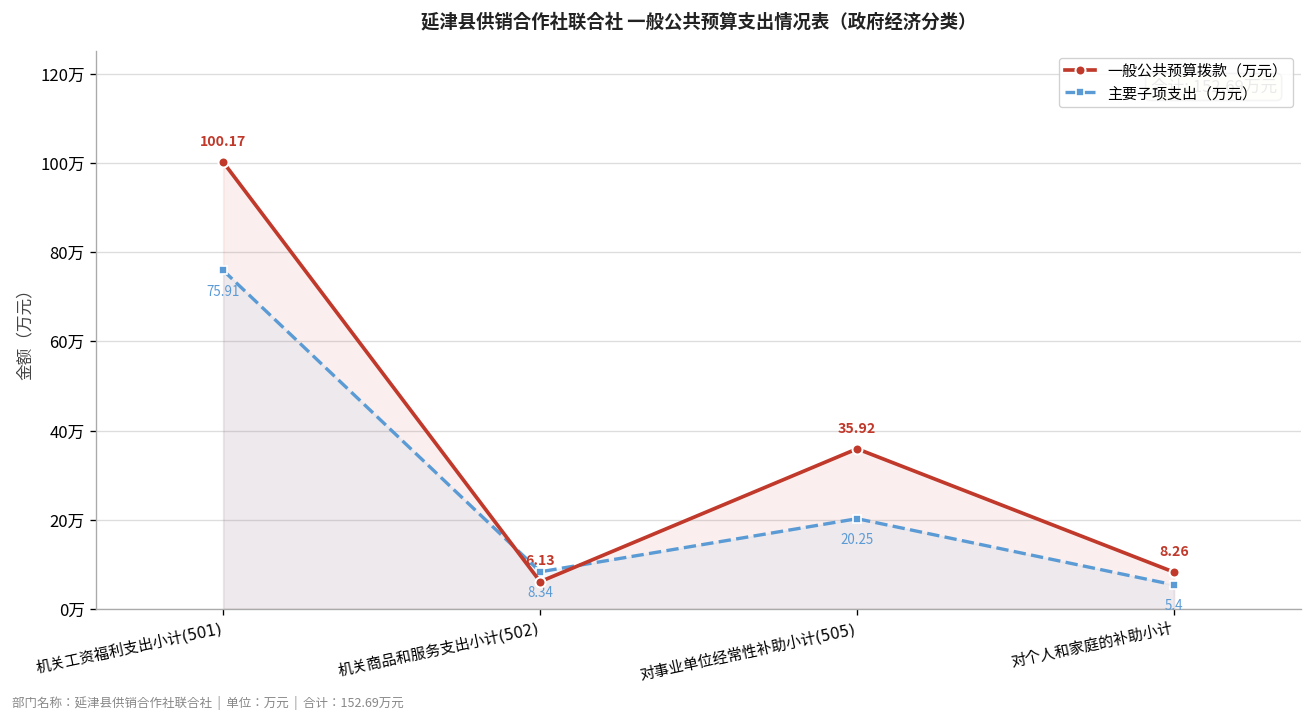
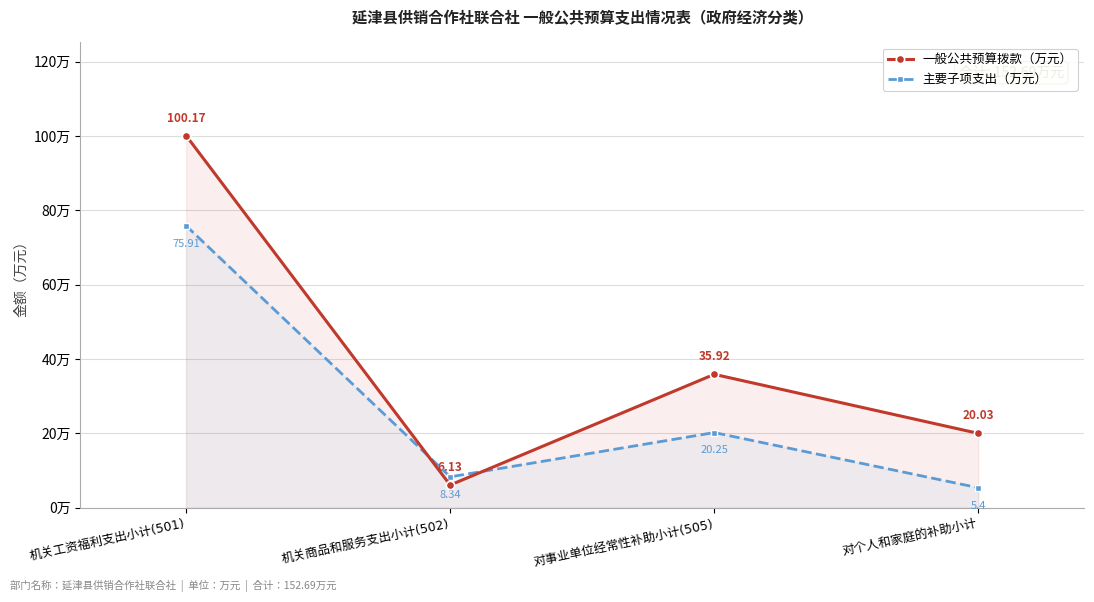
一般公共预算拨款（万元）, 对个人和家庭的补助小计: 8.26 -> 20.03
